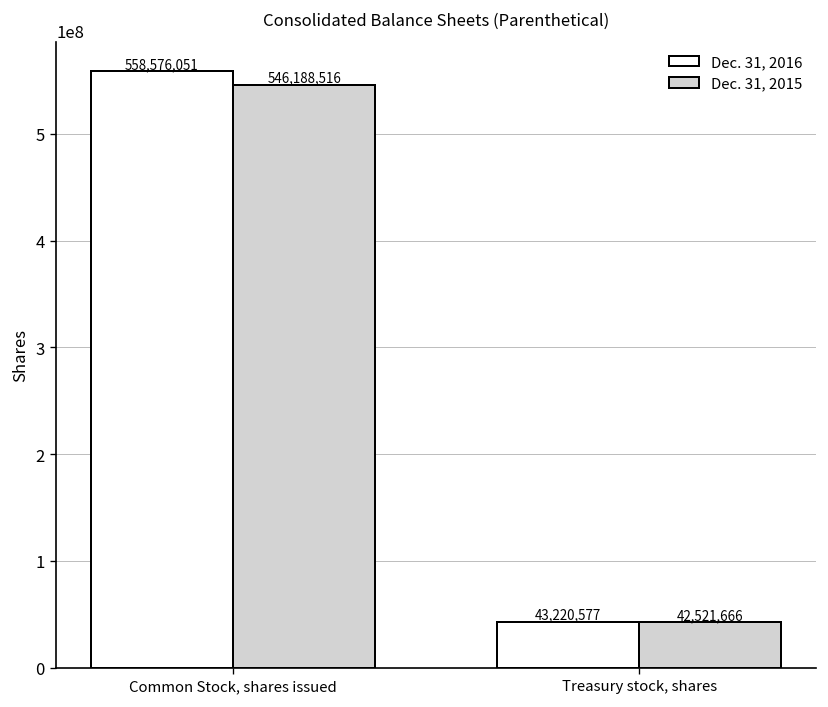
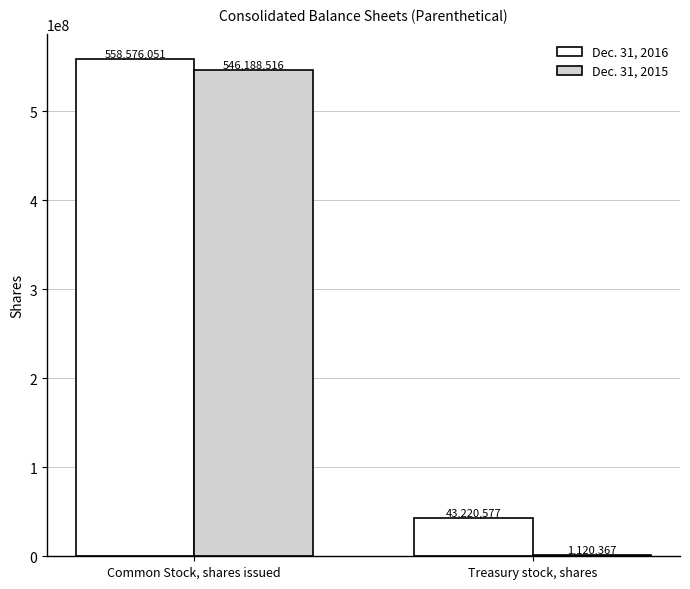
Dec. 31, 2015, Treasury stock, shares: 42,521,666 -> 1,120,367
